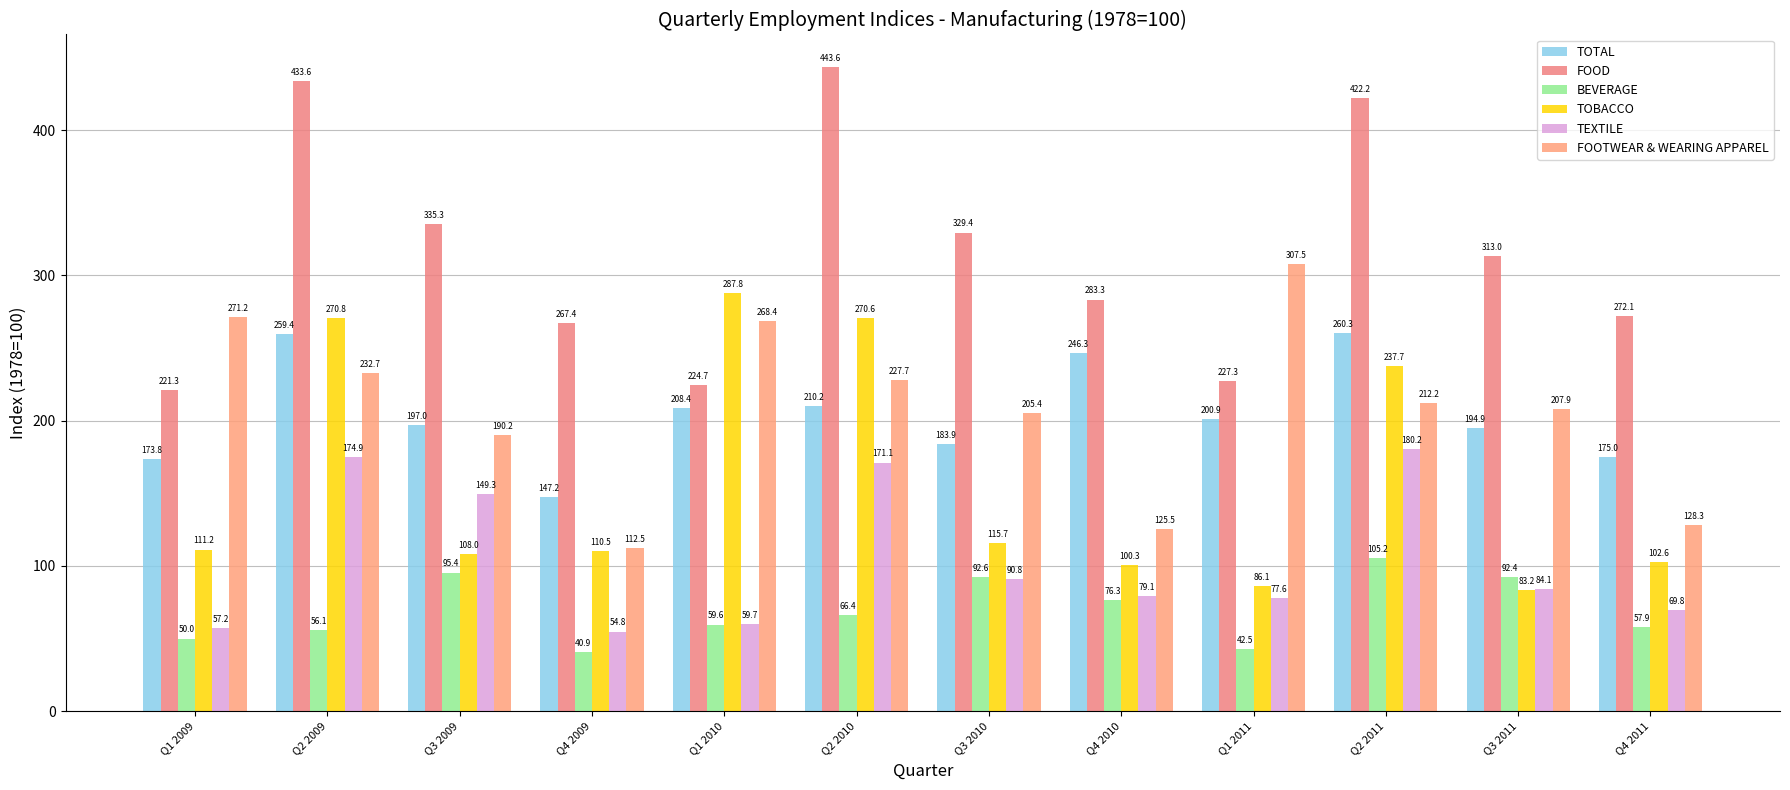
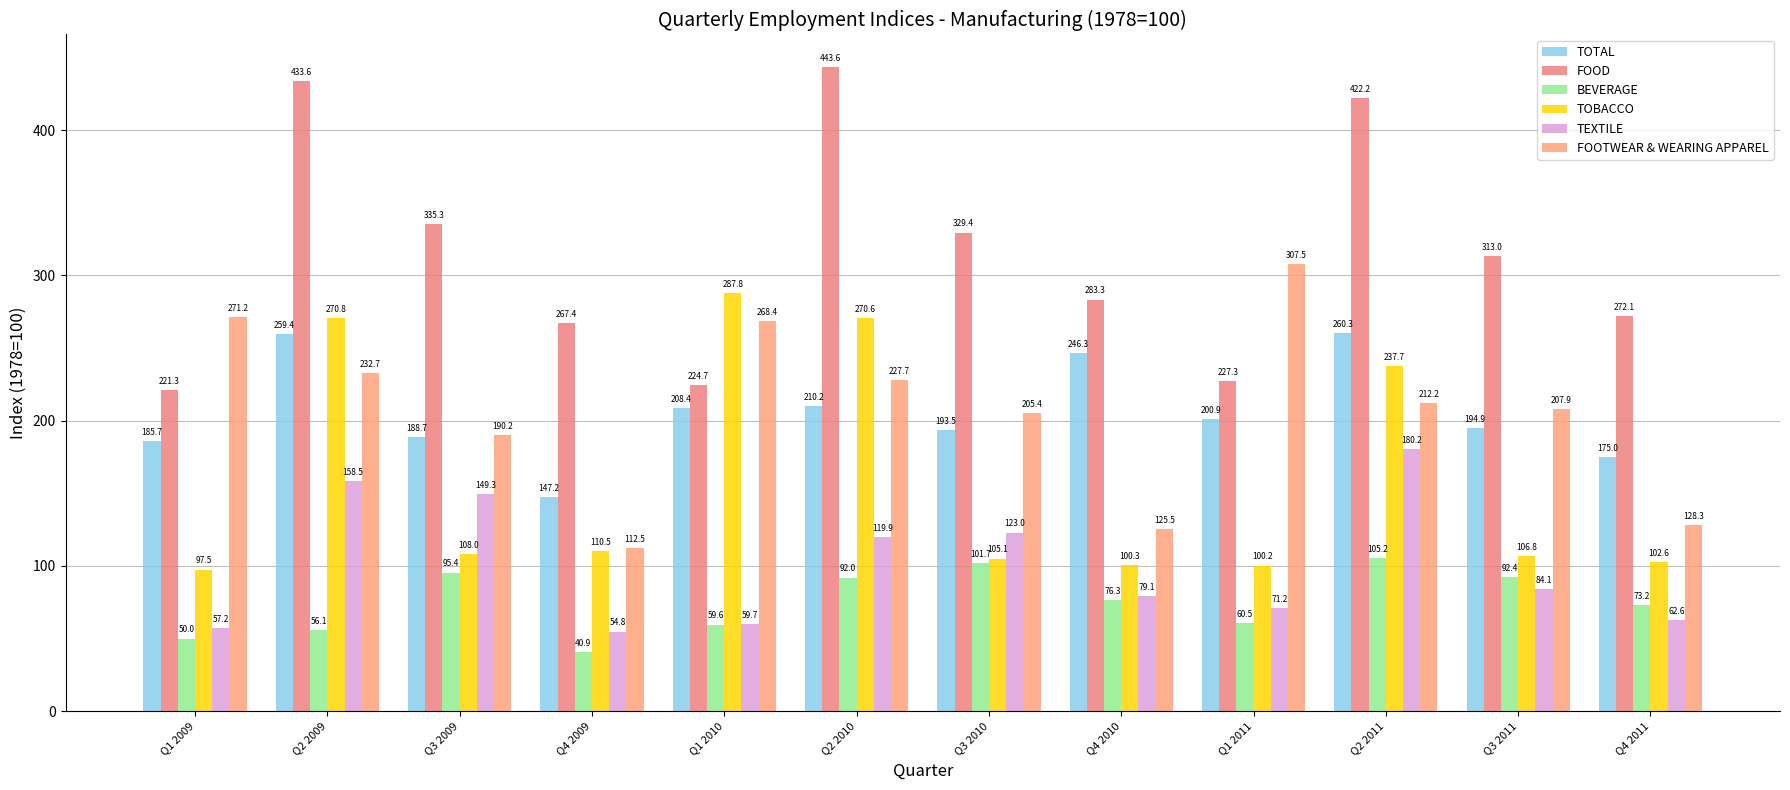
TOTAL, Q1 2009: 173.8 -> 185.7
TOBACCO, Q1 2009: 111.2 -> 97.5
TEXTILE, Q2 2009: 174.9 -> 158.5
TOTAL, Q3 2009: 197.0 -> 188.7
BEVERAGE, Q2 2010: 66.4 -> 92.0
TEXTILE, Q2 2010: 171.1 -> 119.9
TOTAL, Q3 2010: 183.9 -> 193.5
BEVERAGE, Q3 2010: 92.6 -> 101.7
TOBACCO, Q3 2010: 115.7 -> 105.1
TEXTILE, Q3 2010: 90.8 -> 123.0
BEVERAGE, Q1 2011: 42.5 -> 60.5
TOBACCO, Q1 2011: 86.1 -> 100.2
TEXTILE, Q1 2011: 77.6 -> 71.2
TOBACCO, Q3 2011: 83.2 -> 106.8
BEVERAGE, Q4 2011: 57.9 -> 73.2
TEXTILE, Q4 2011: 69.8 -> 62.6
